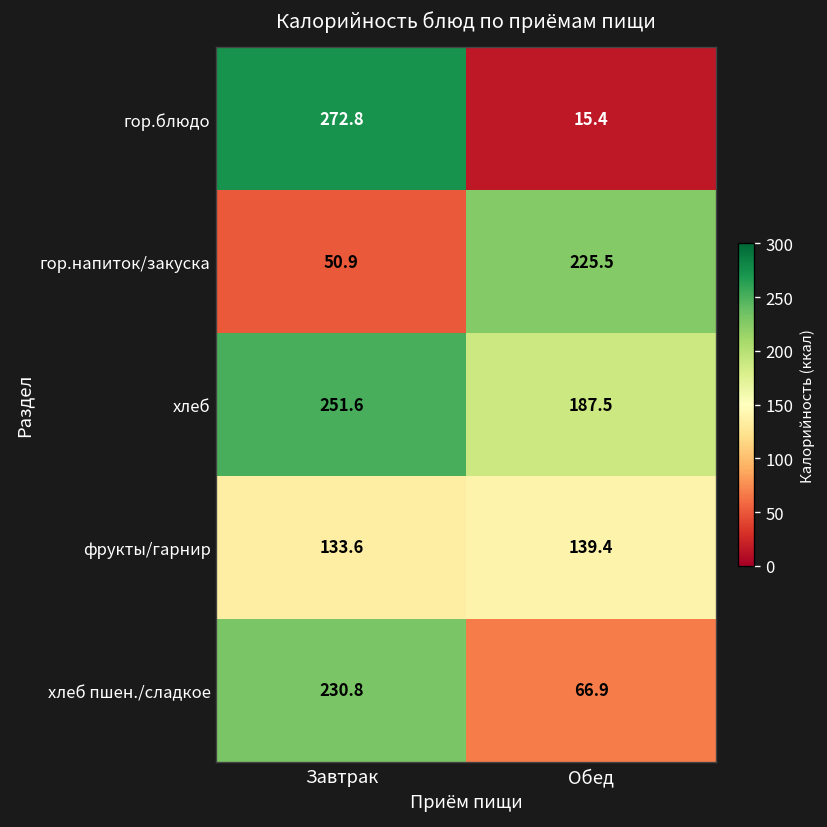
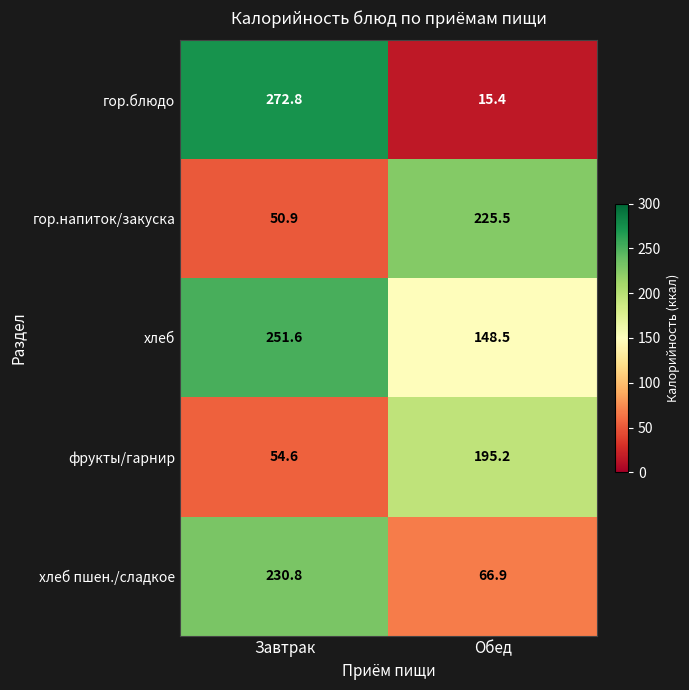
хлеб, Обед: 187.5 -> 148.5
фрукты/гарнир, Завтрак: 133.6 -> 54.6
фрукты/гарнир, Обед: 139.4 -> 195.2
